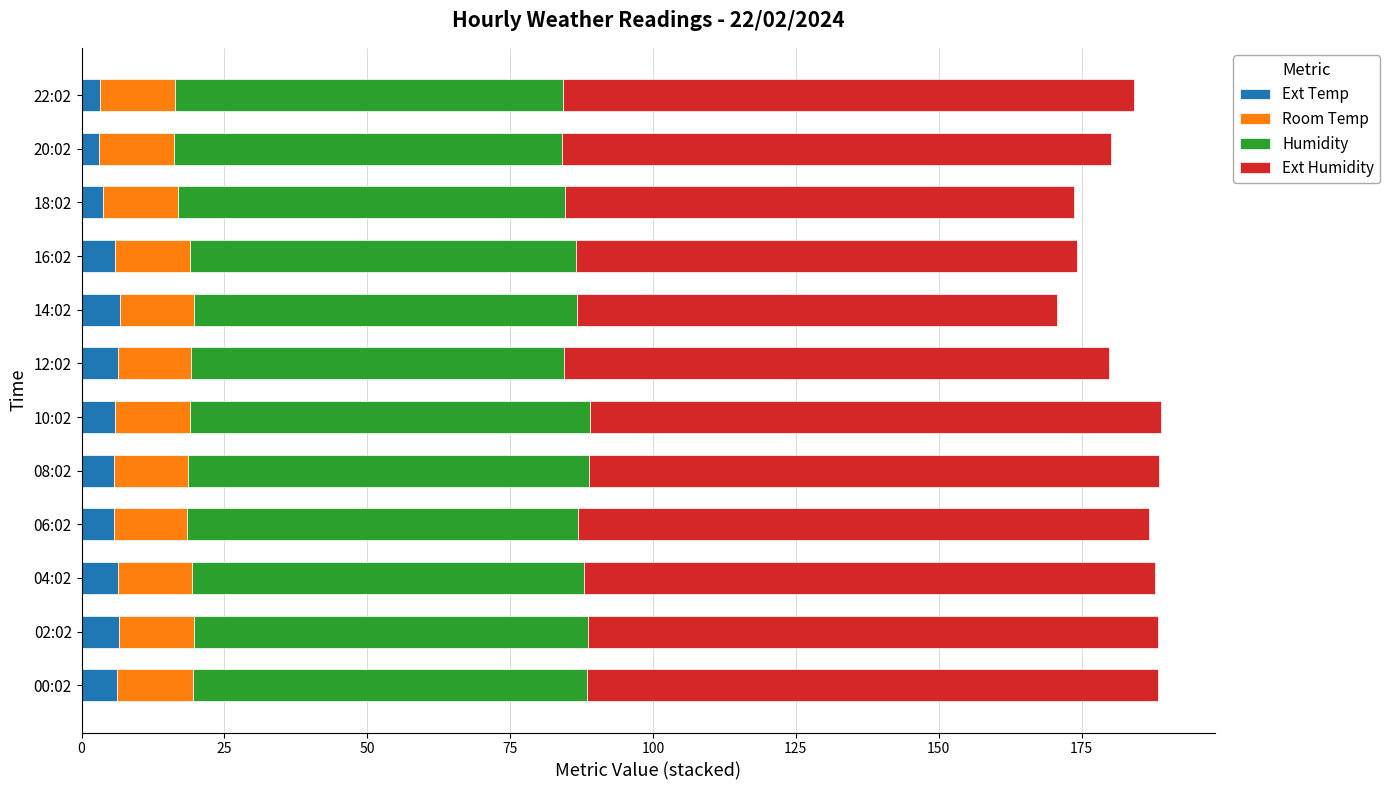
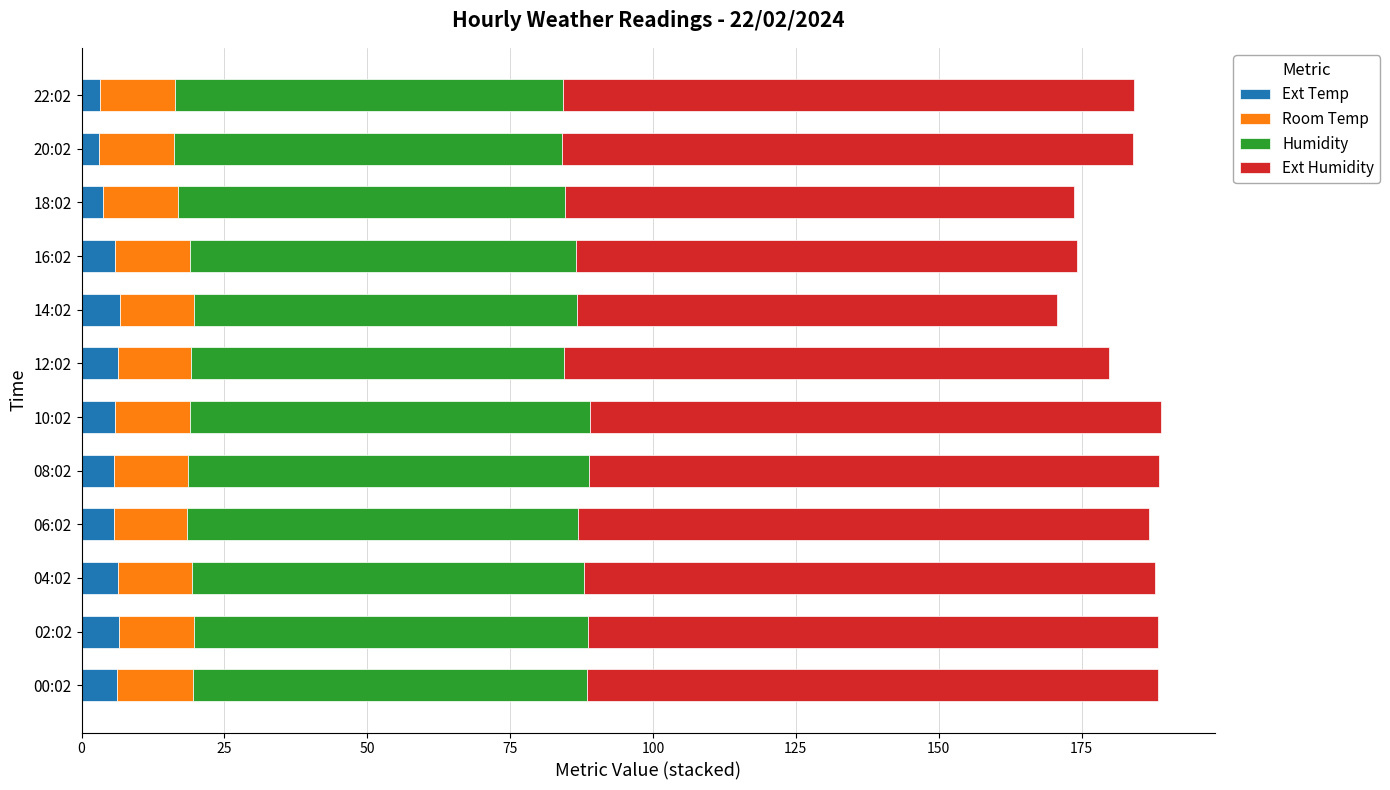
Ext Humidity, 20:02: 96 -> 100
